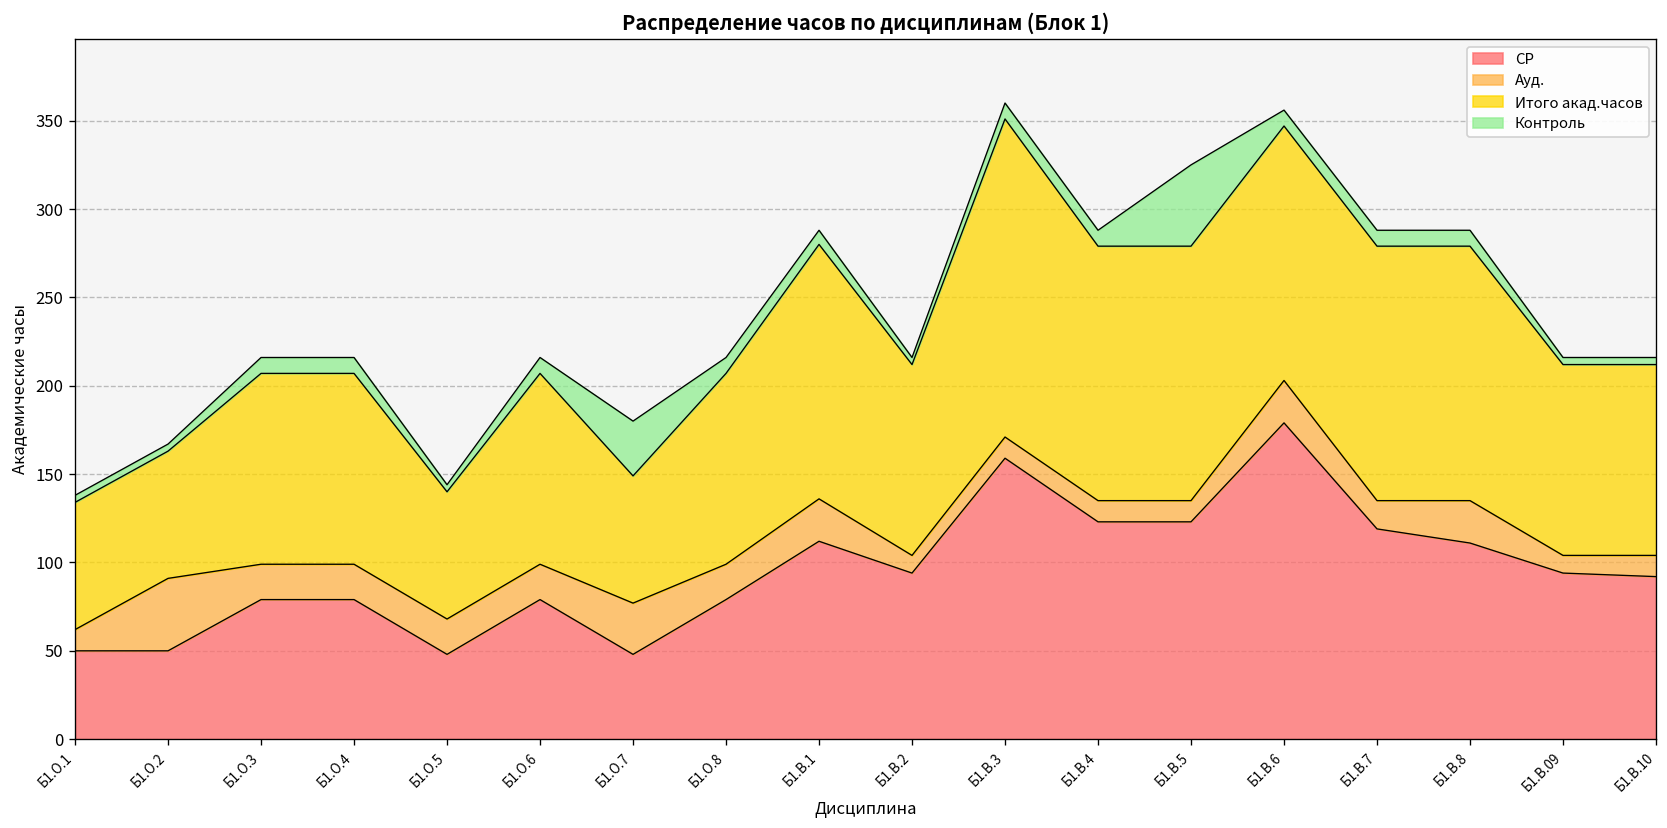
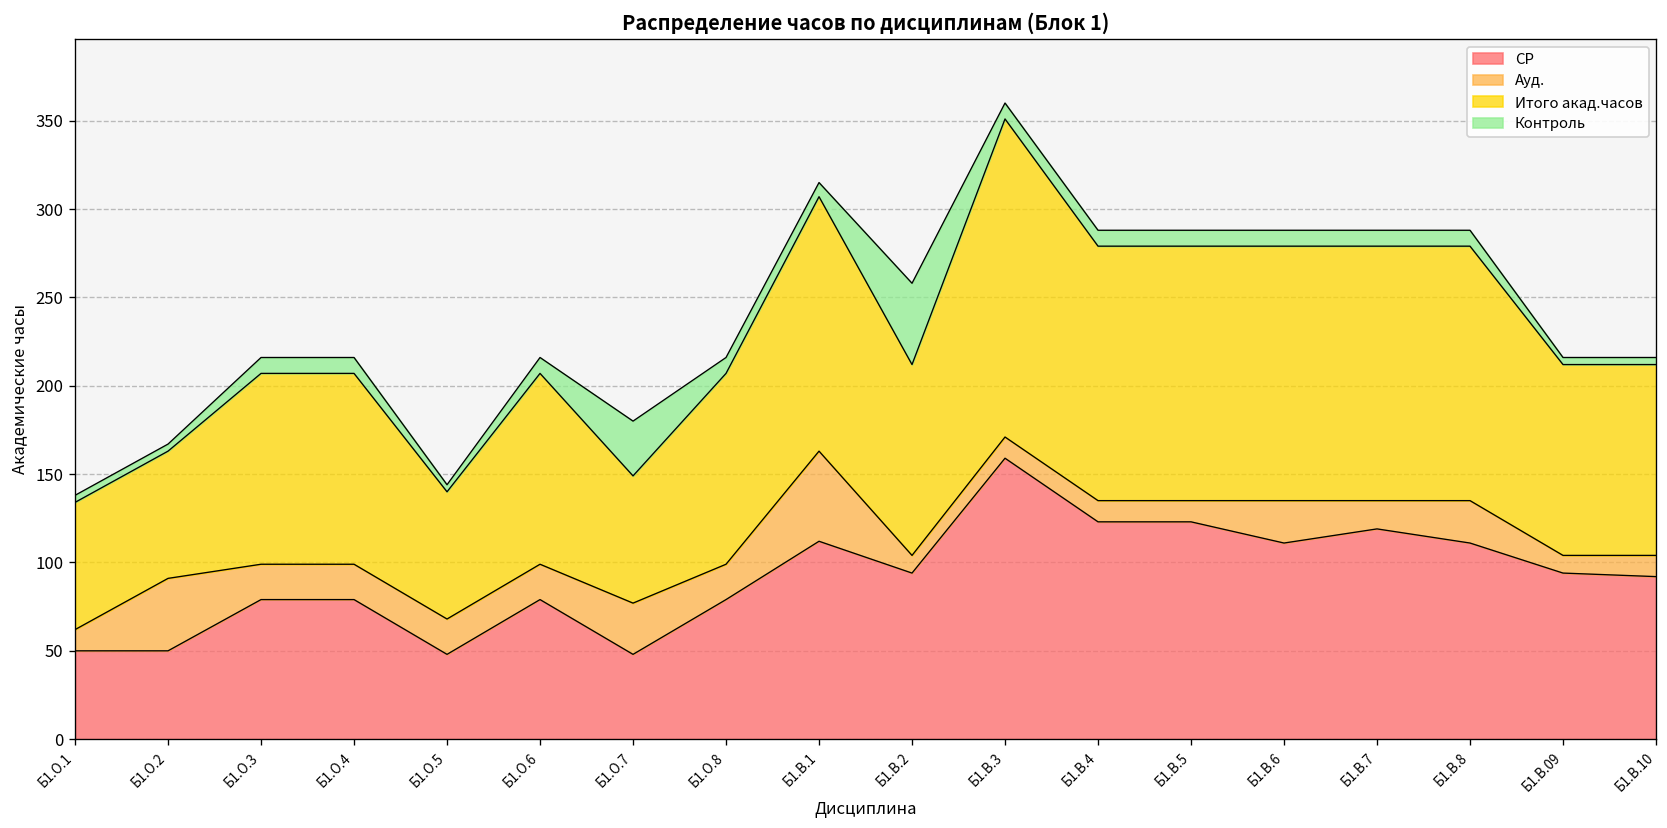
Ауд., Б1.В.1: 24 -> 51
Контроль, Б1.В.2: 4 -> 46
Контроль, Б1.В.5: 46 -> 9
СР, Б1.В.6: 179 -> 111
